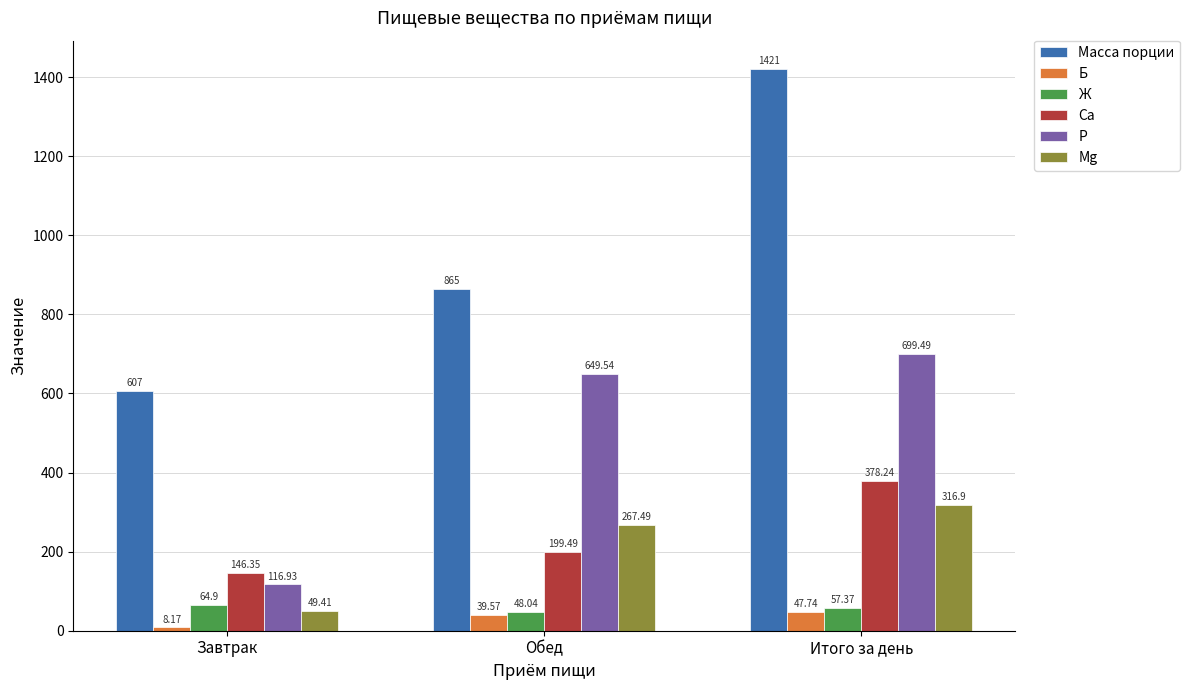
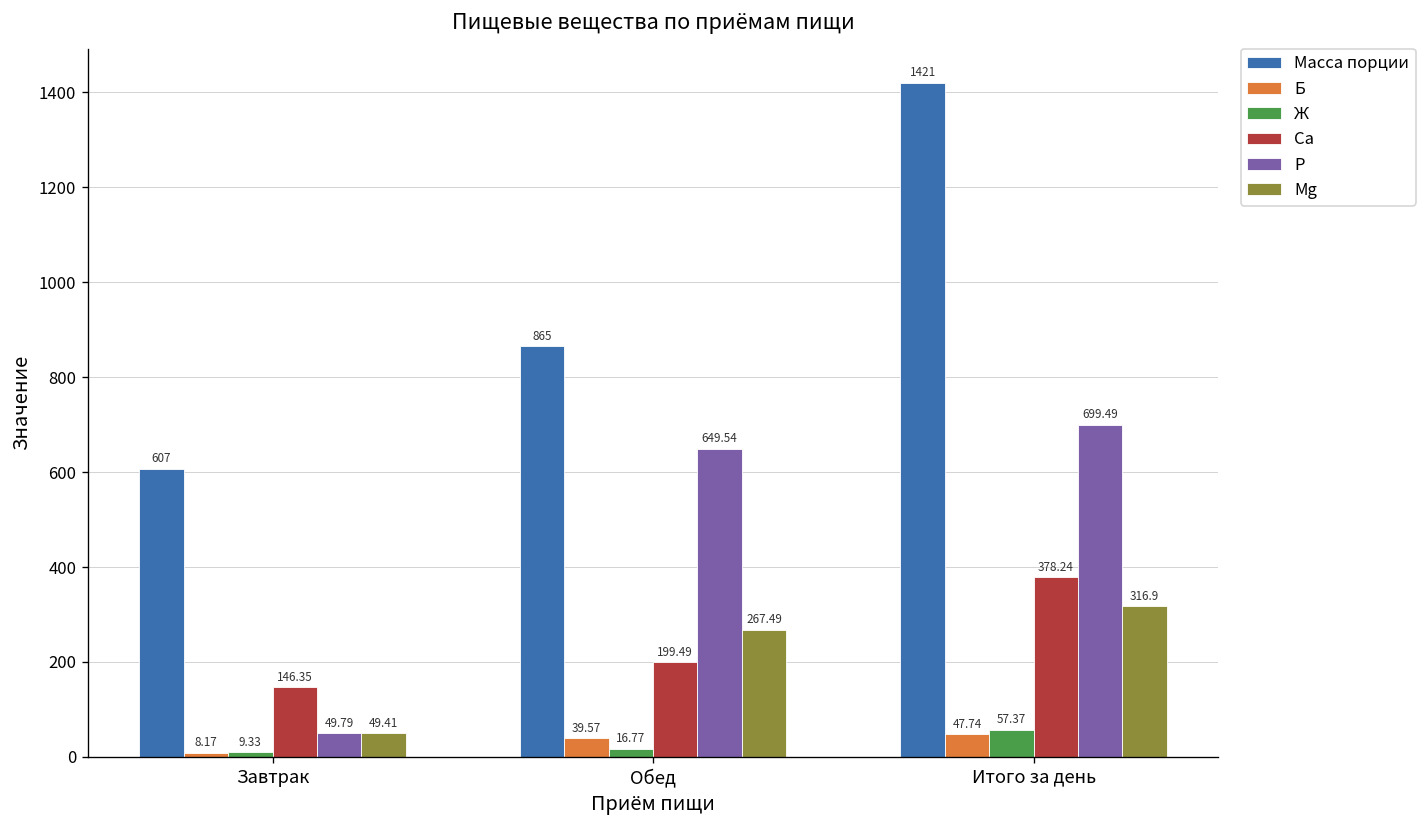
Ж, Завтрак: 64.9 -> 9.33
Р, Завтрак: 116.93 -> 49.79
Ж, Обед: 48.04 -> 16.77
